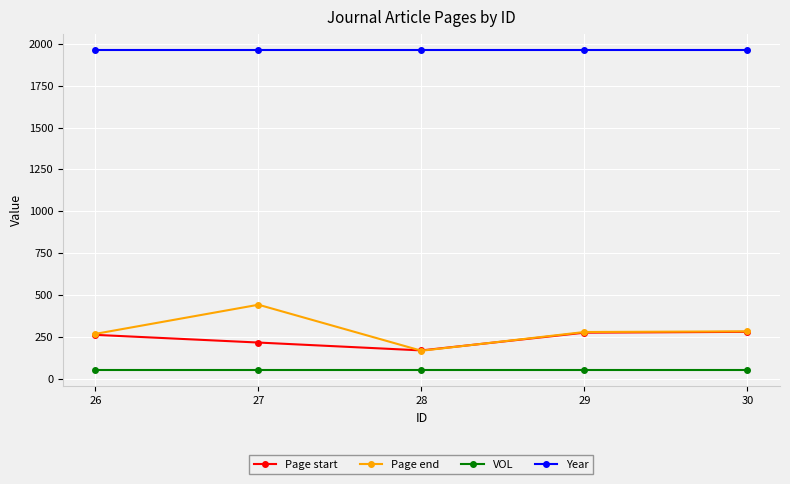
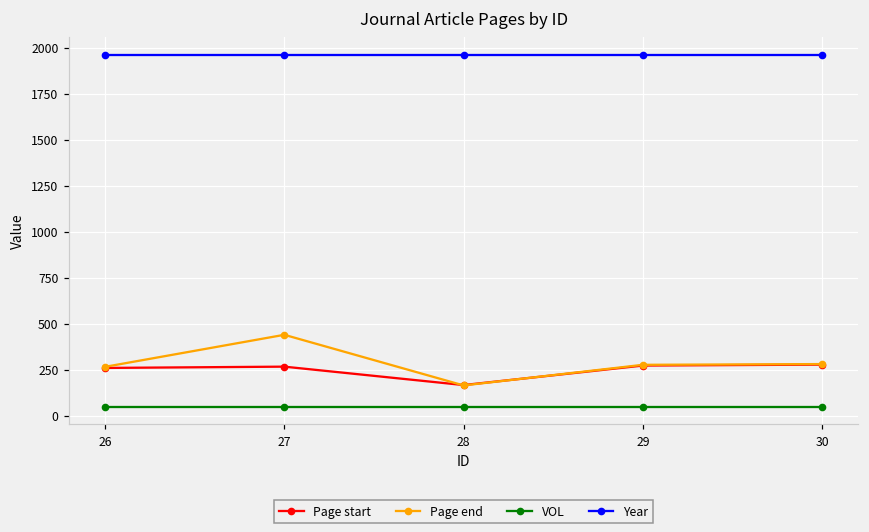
Page start, 27: 220 -> 270
